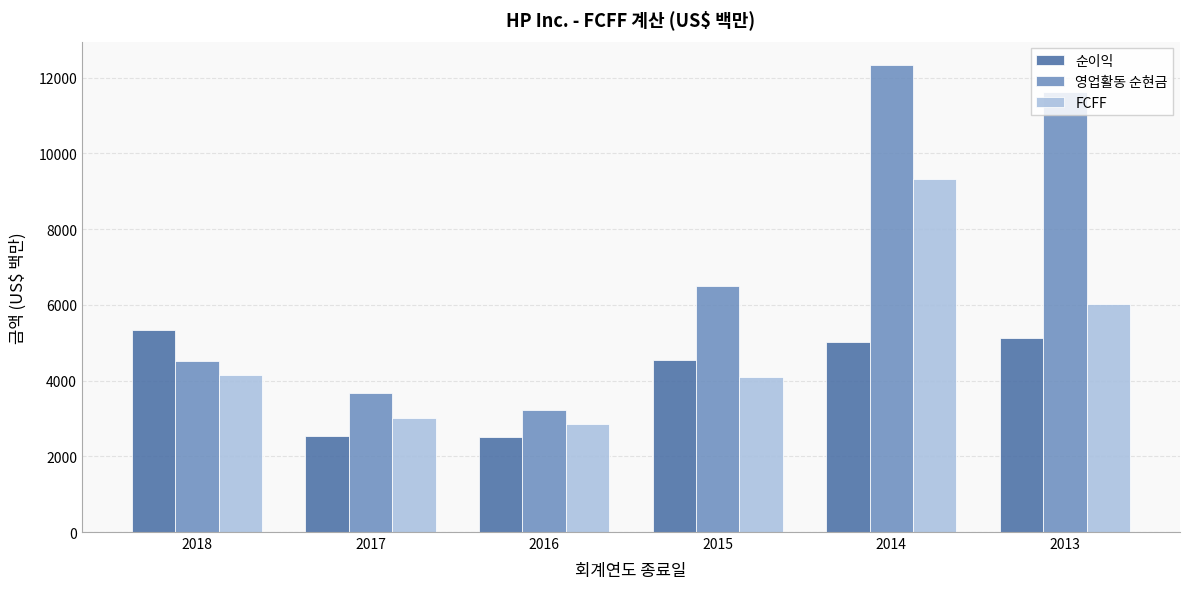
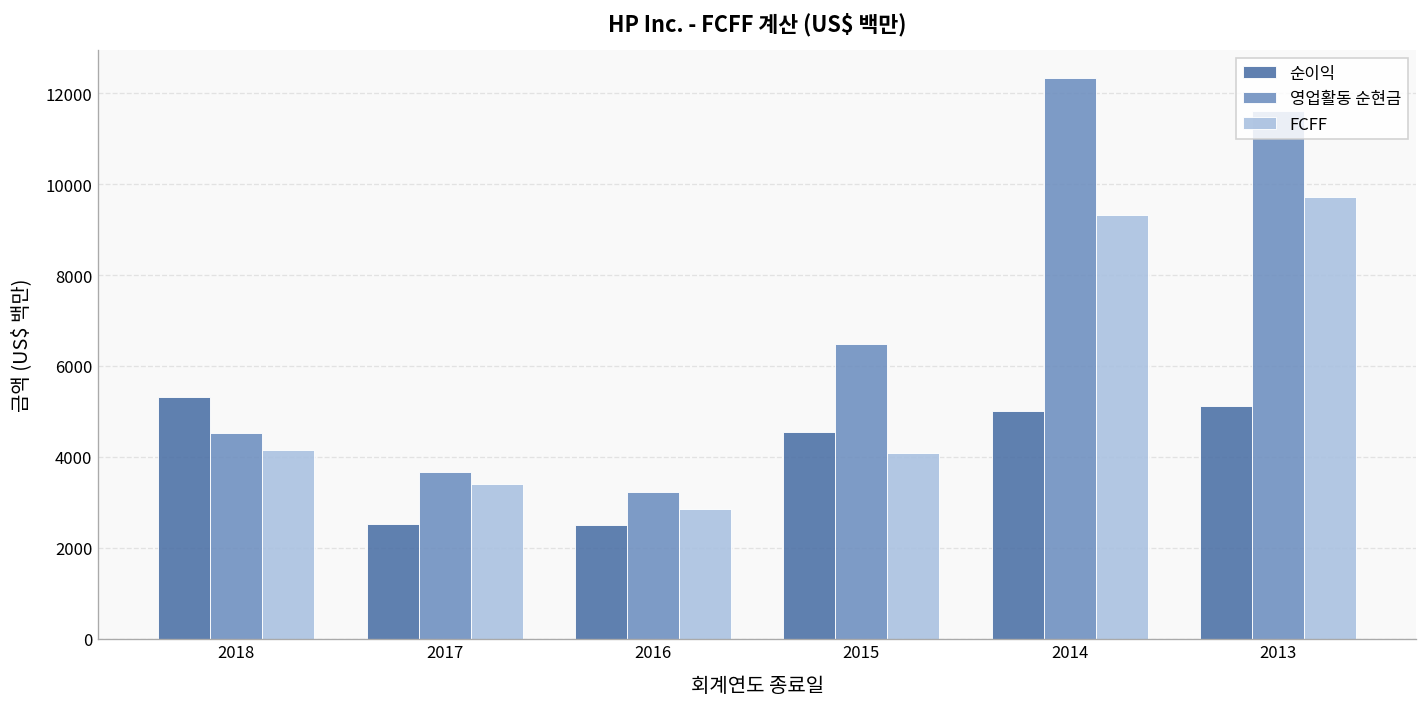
FCFF, 2017: 3000 -> 3400
FCFF, 2013: 6000 -> 9700
